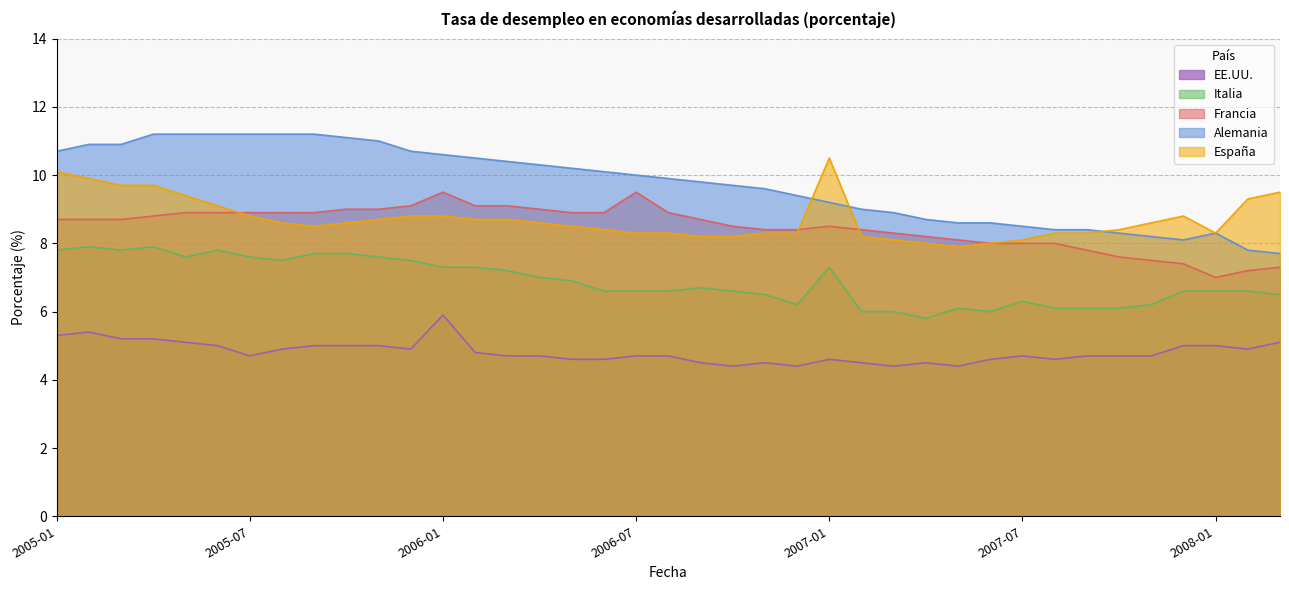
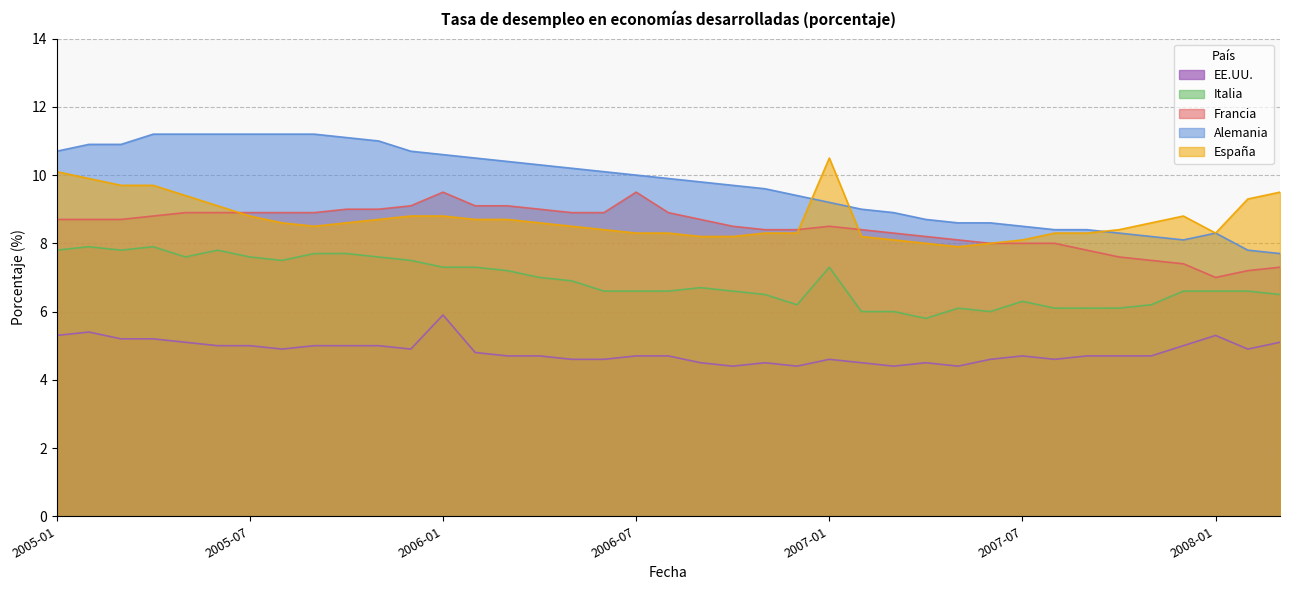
EE.UU., 2005-07: 4.7 -> 5.0
EE.UU., 2008-01: 5.0 -> 5.3
